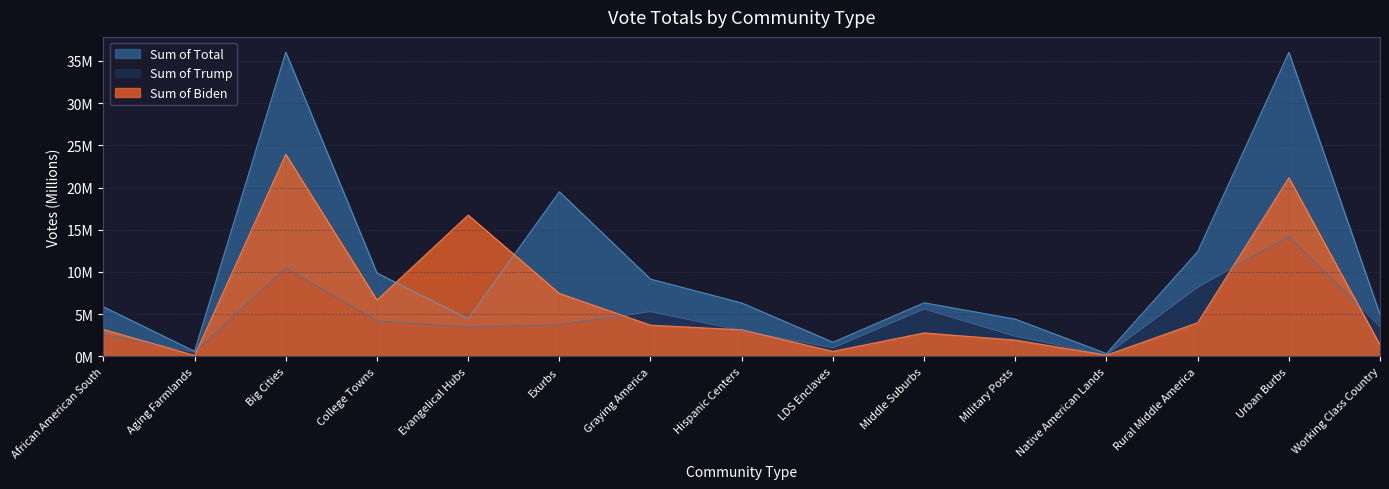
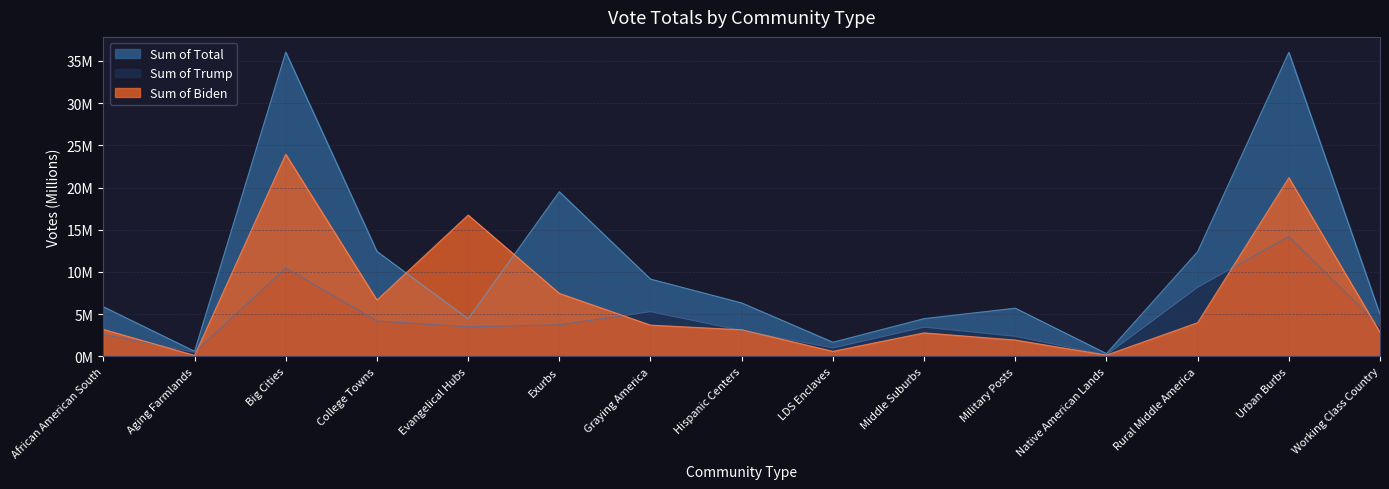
Sum of Total, College Towns: 10000000 -> 12000000
Sum of Total, Middle Suburbs: 6000000 -> 4000000
Sum of Trump, Middle Suburbs: 6000000 -> 3000000
Sum of Total, Military Posts: 4000000 -> 6000000
Sum of Biden, Working Class Country: 1000000 -> 3000000
